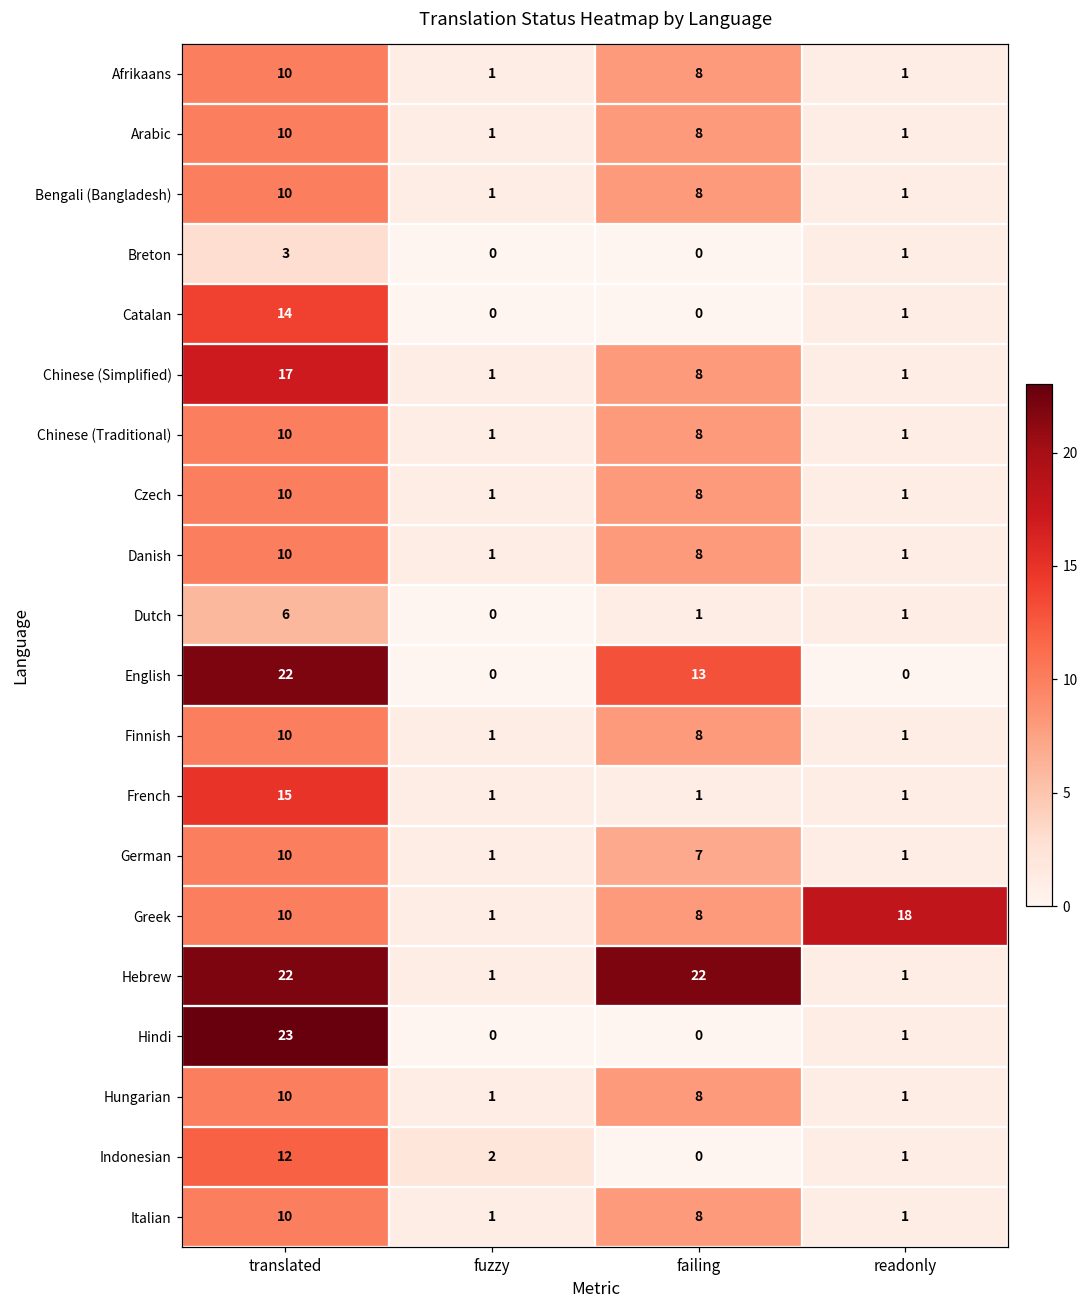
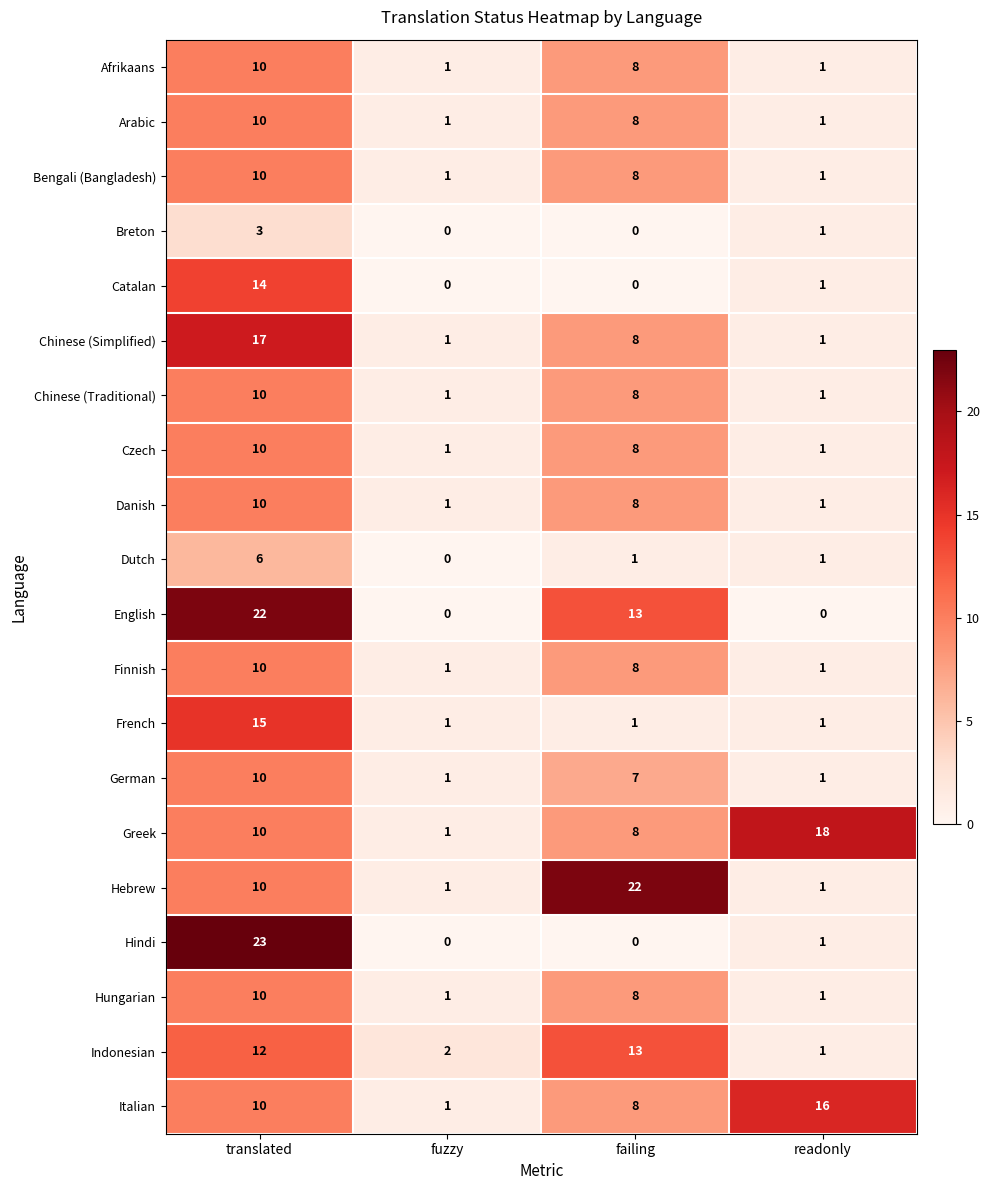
Hebrew, translated: 22 -> 10
Indonesian, failing: 0 -> 13
Italian, readonly: 1 -> 16
